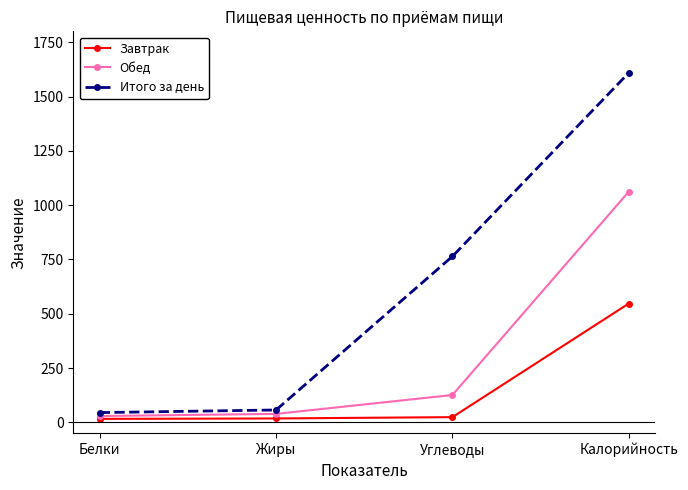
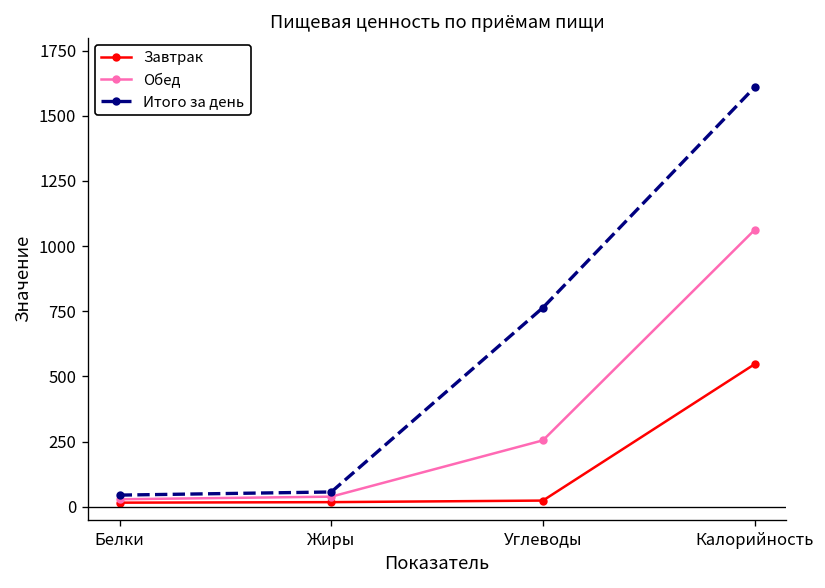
Обед, Углеводы: 130 -> 260
